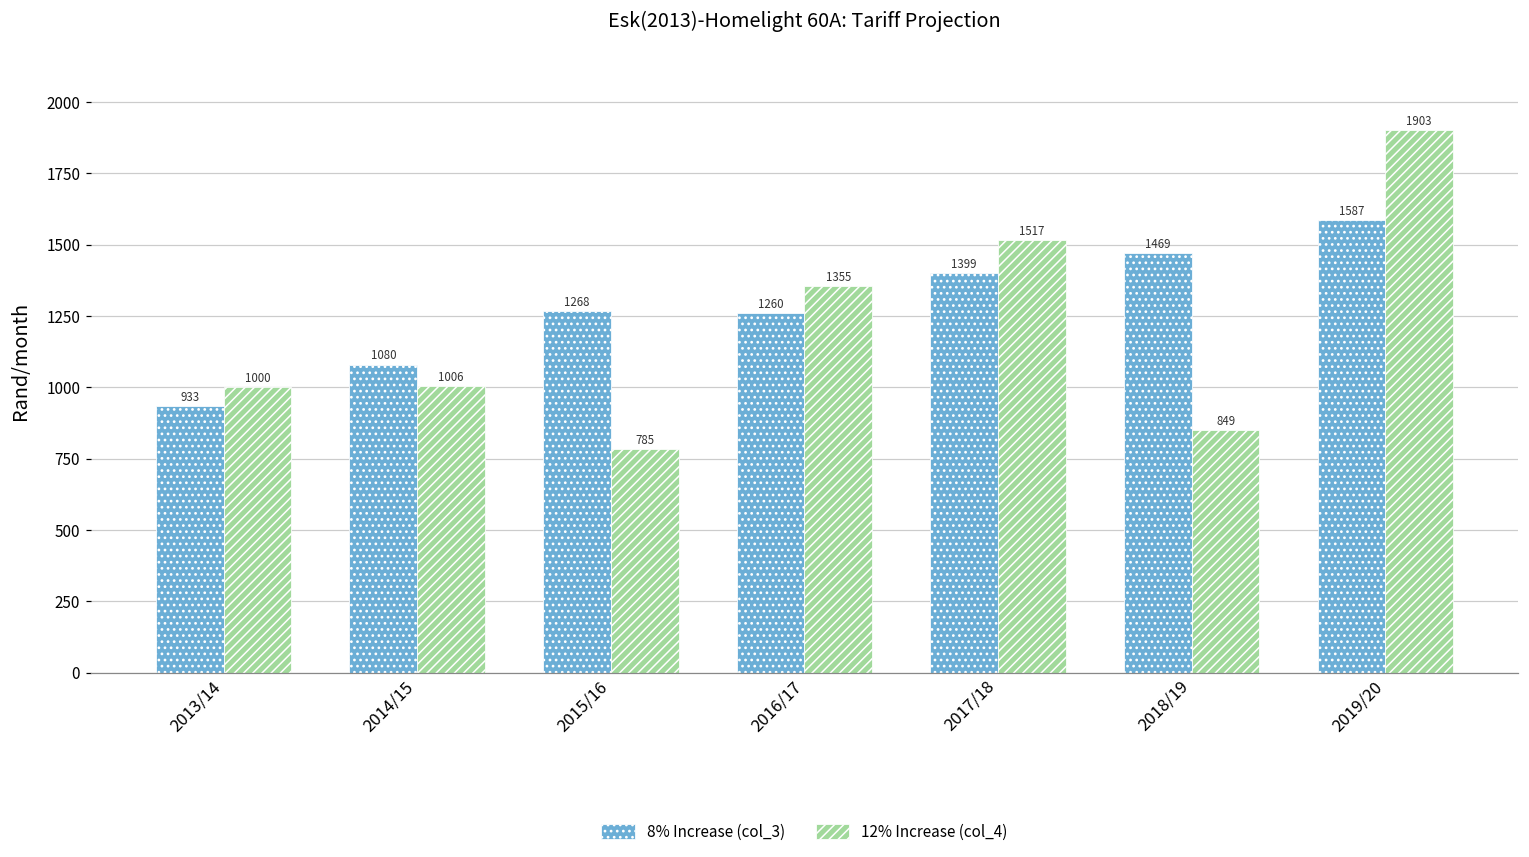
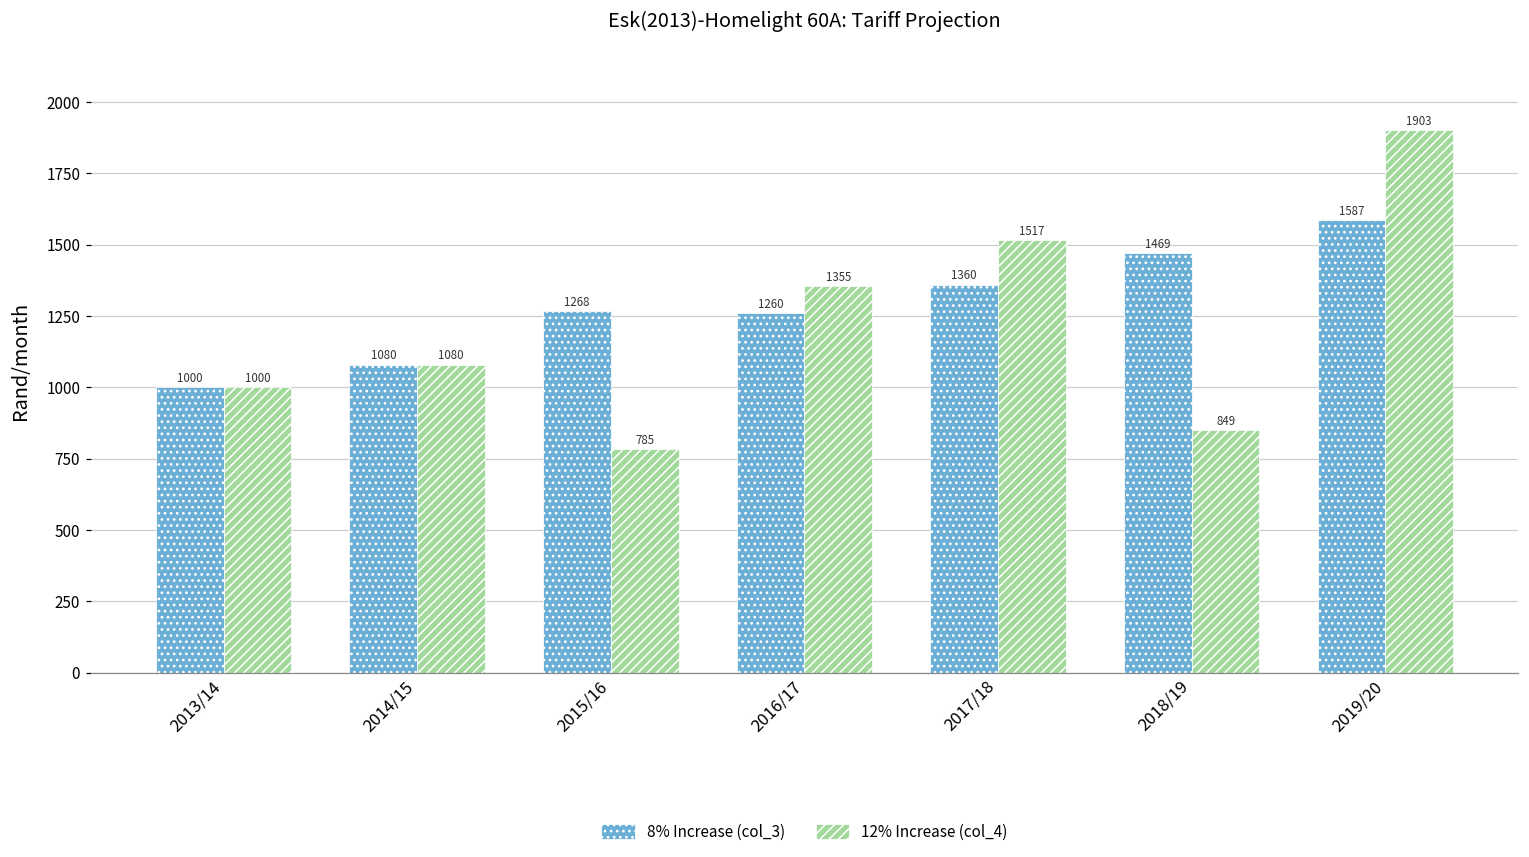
8% Increase (col_3), 2013/14: 933 -> 1000
12% Increase (col_4), 2014/15: 1006 -> 1080
8% Increase (col_3), 2017/18: 1399 -> 1360
